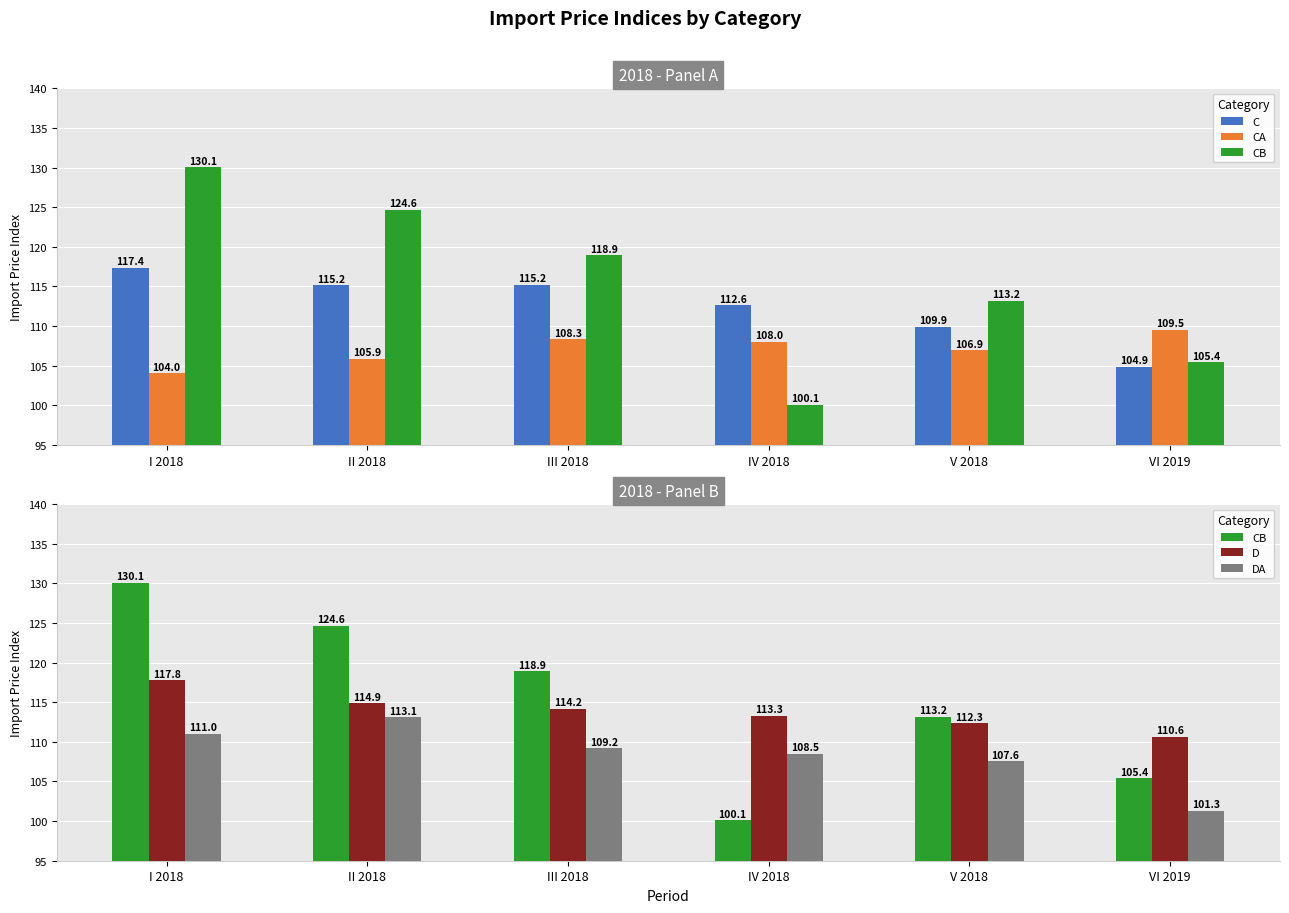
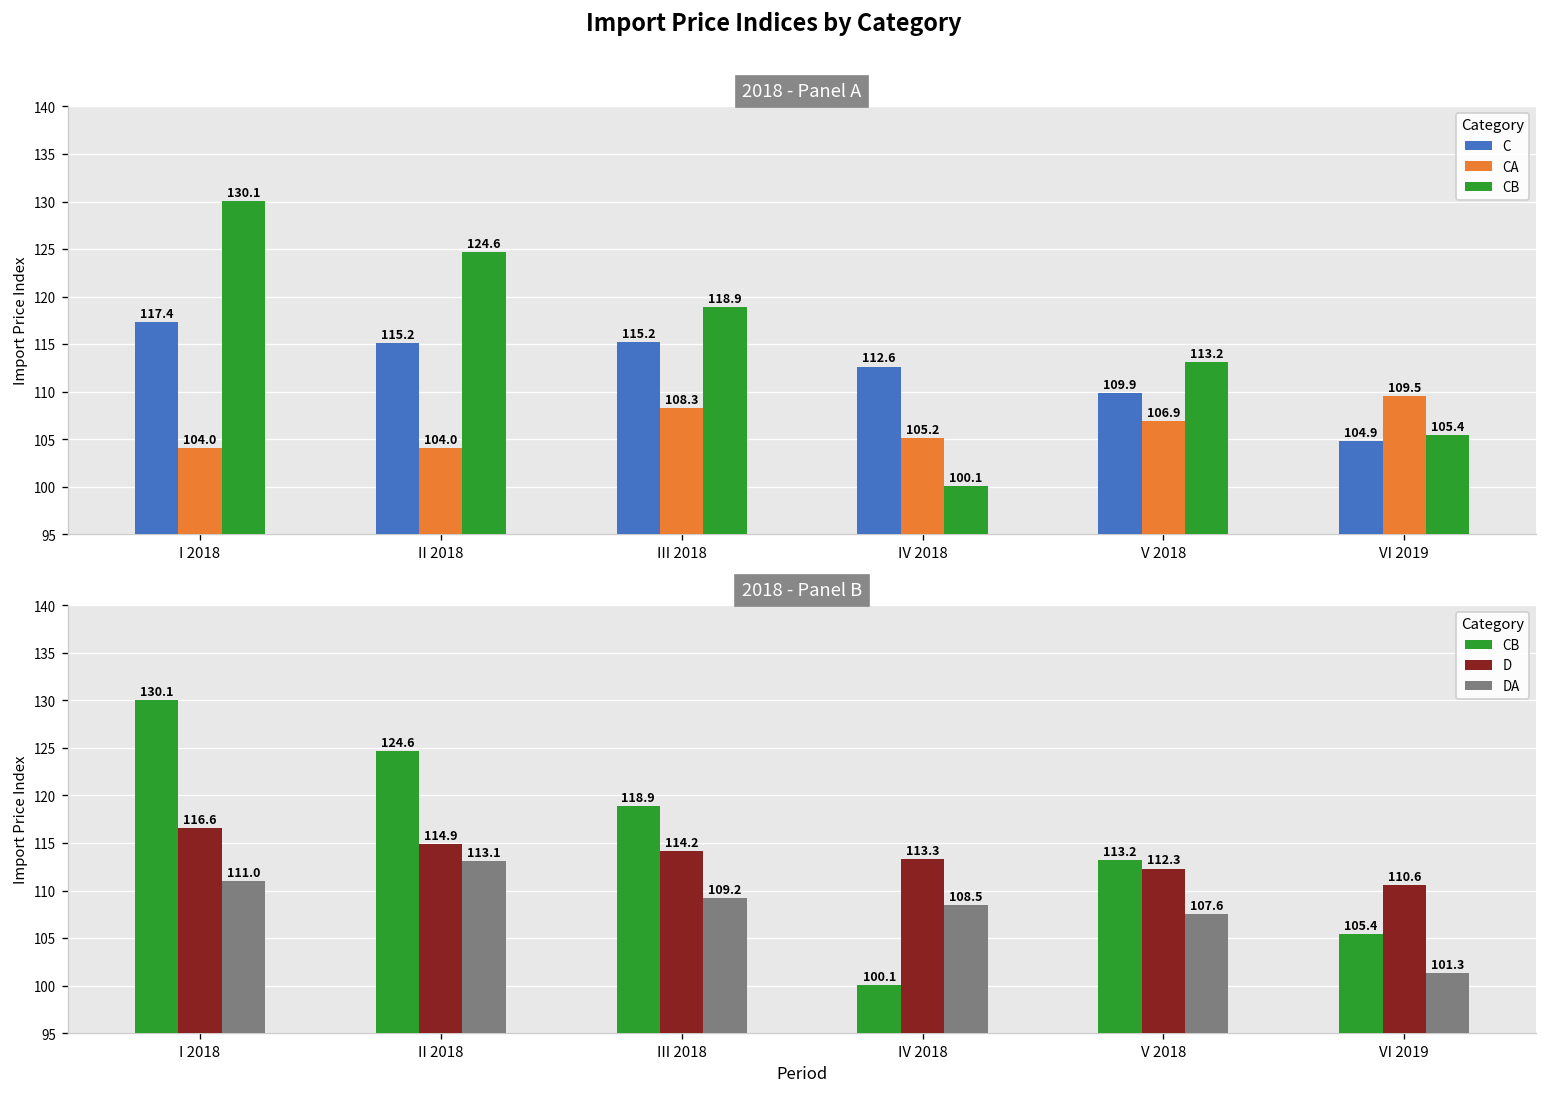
2018 - Panel A, CA, II 2018: 105.9 -> 104.0
2018 - Panel A, CA, IV 2018: 108.0 -> 105.2
2018 - Panel B, D, I 2018: 117.8 -> 116.6
